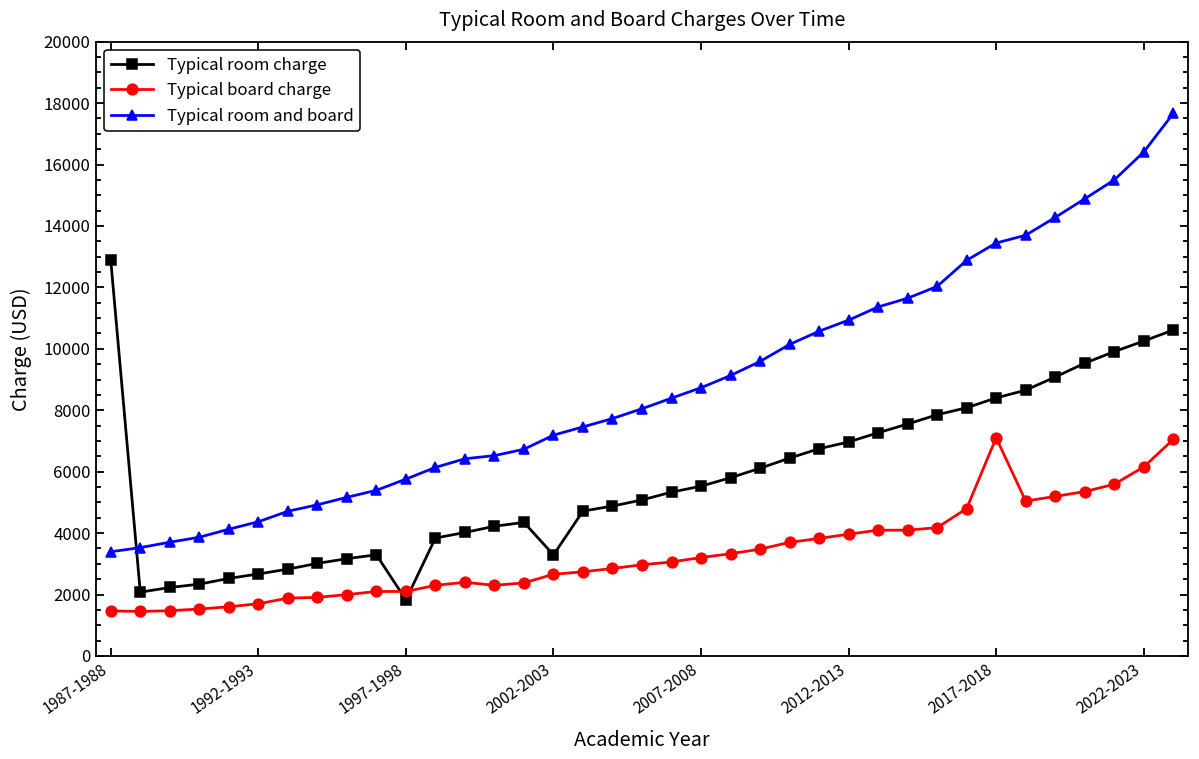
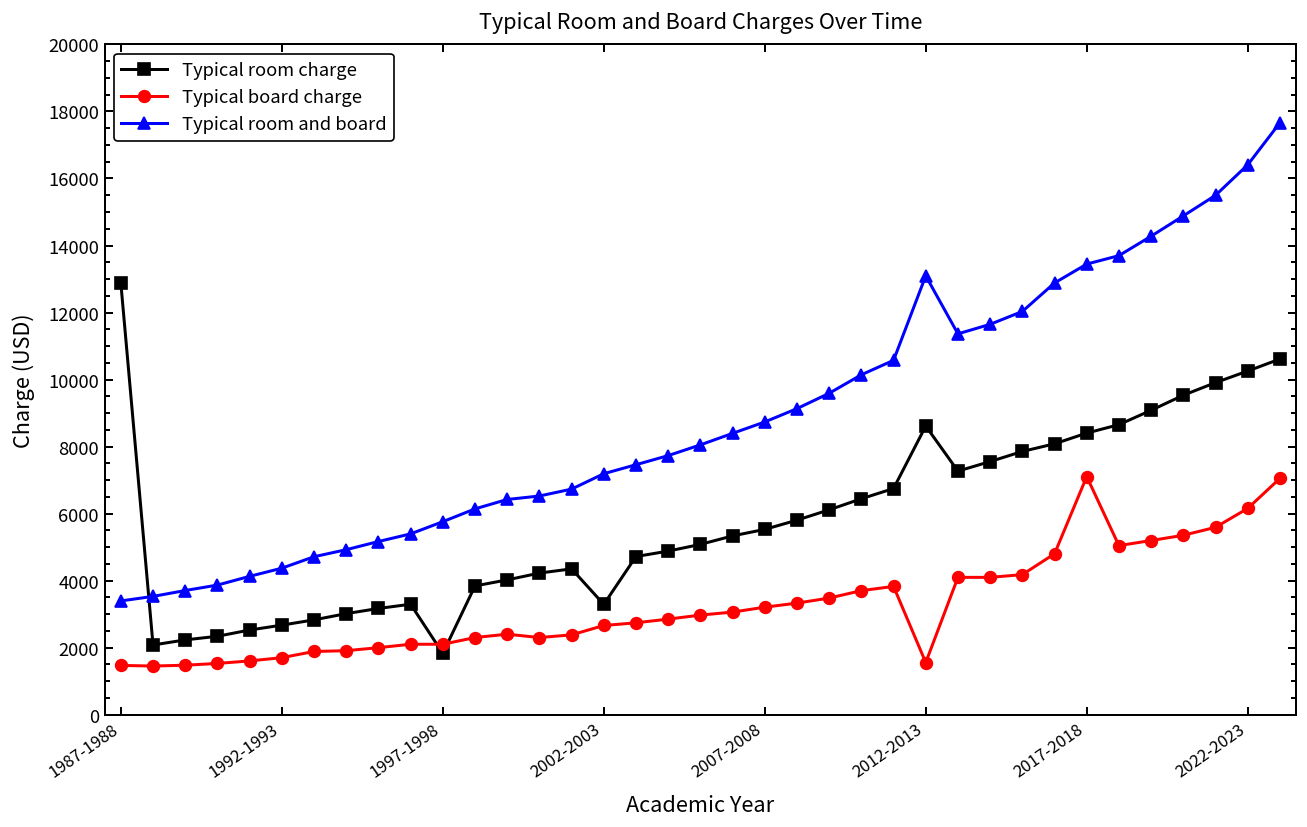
Typical room charge, 2012-2013: 7000 -> 8600
Typical board charge, 2012-2013: 4000 -> 1600
Typical room and board, 2012-2013: 10900 -> 13100
